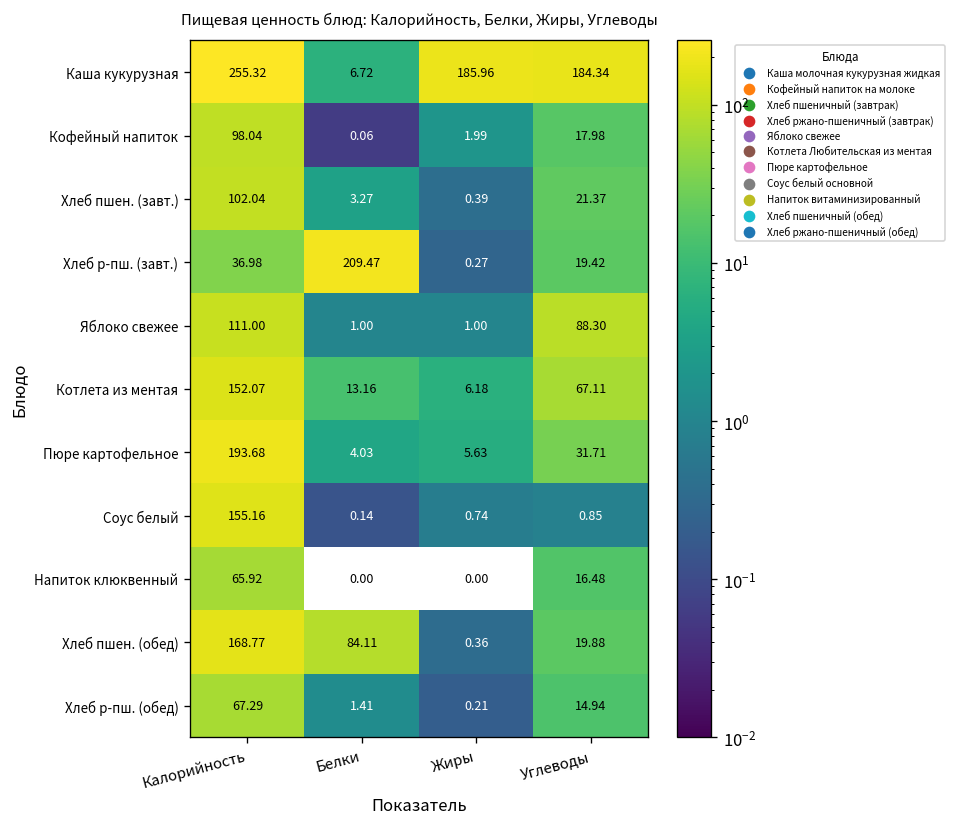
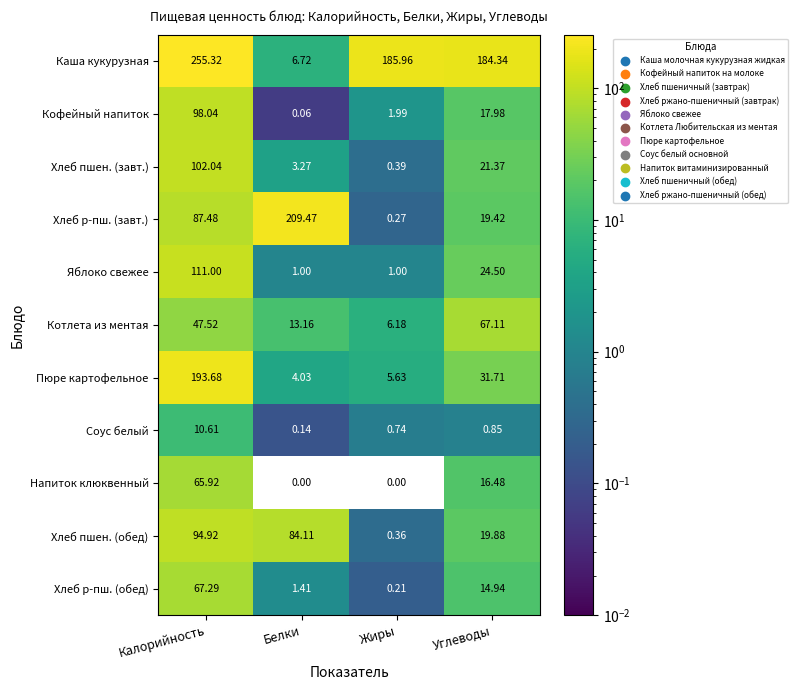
Хлеб р-пш. (завт.), Калорийность: 36.98 -> 87.48
Яблоко свежее, Углеводы: 88.30 -> 24.50
Котлета из ментая, Калорийность: 152.07 -> 47.52
Соус белый, Калорийность: 155.16 -> 10.61
Хлеб пшен. (обед), Калорийность: 168.77 -> 94.92
